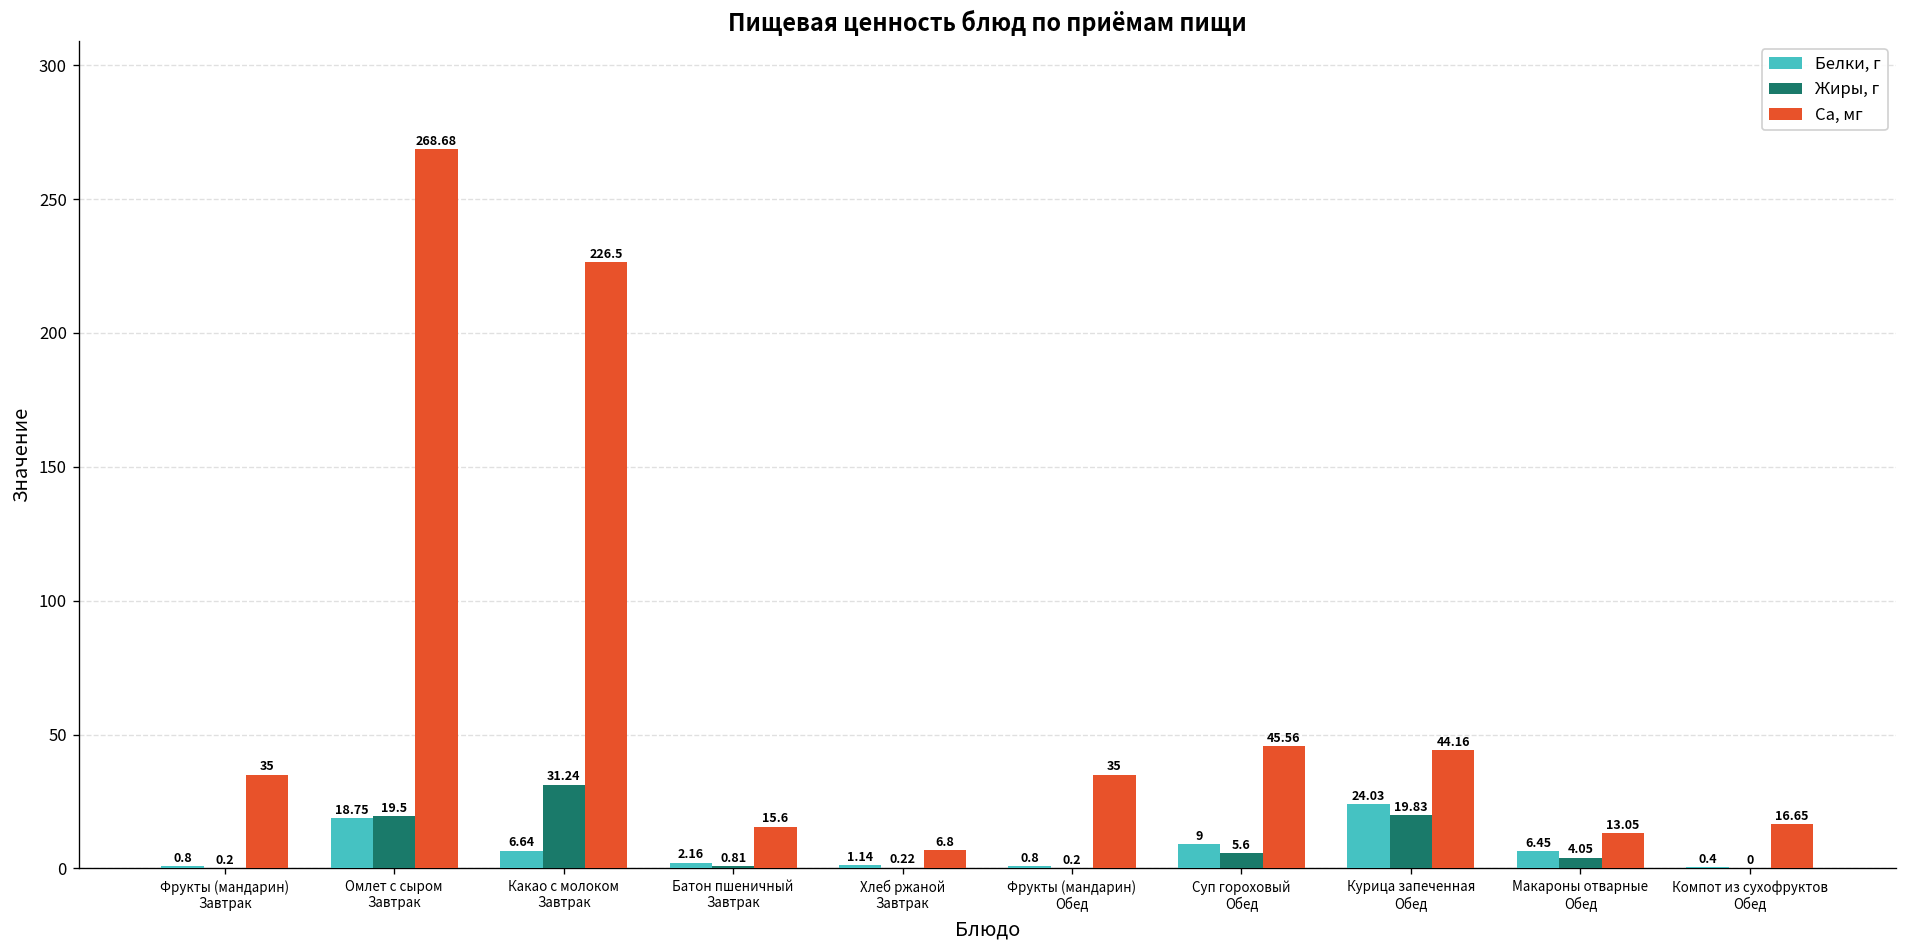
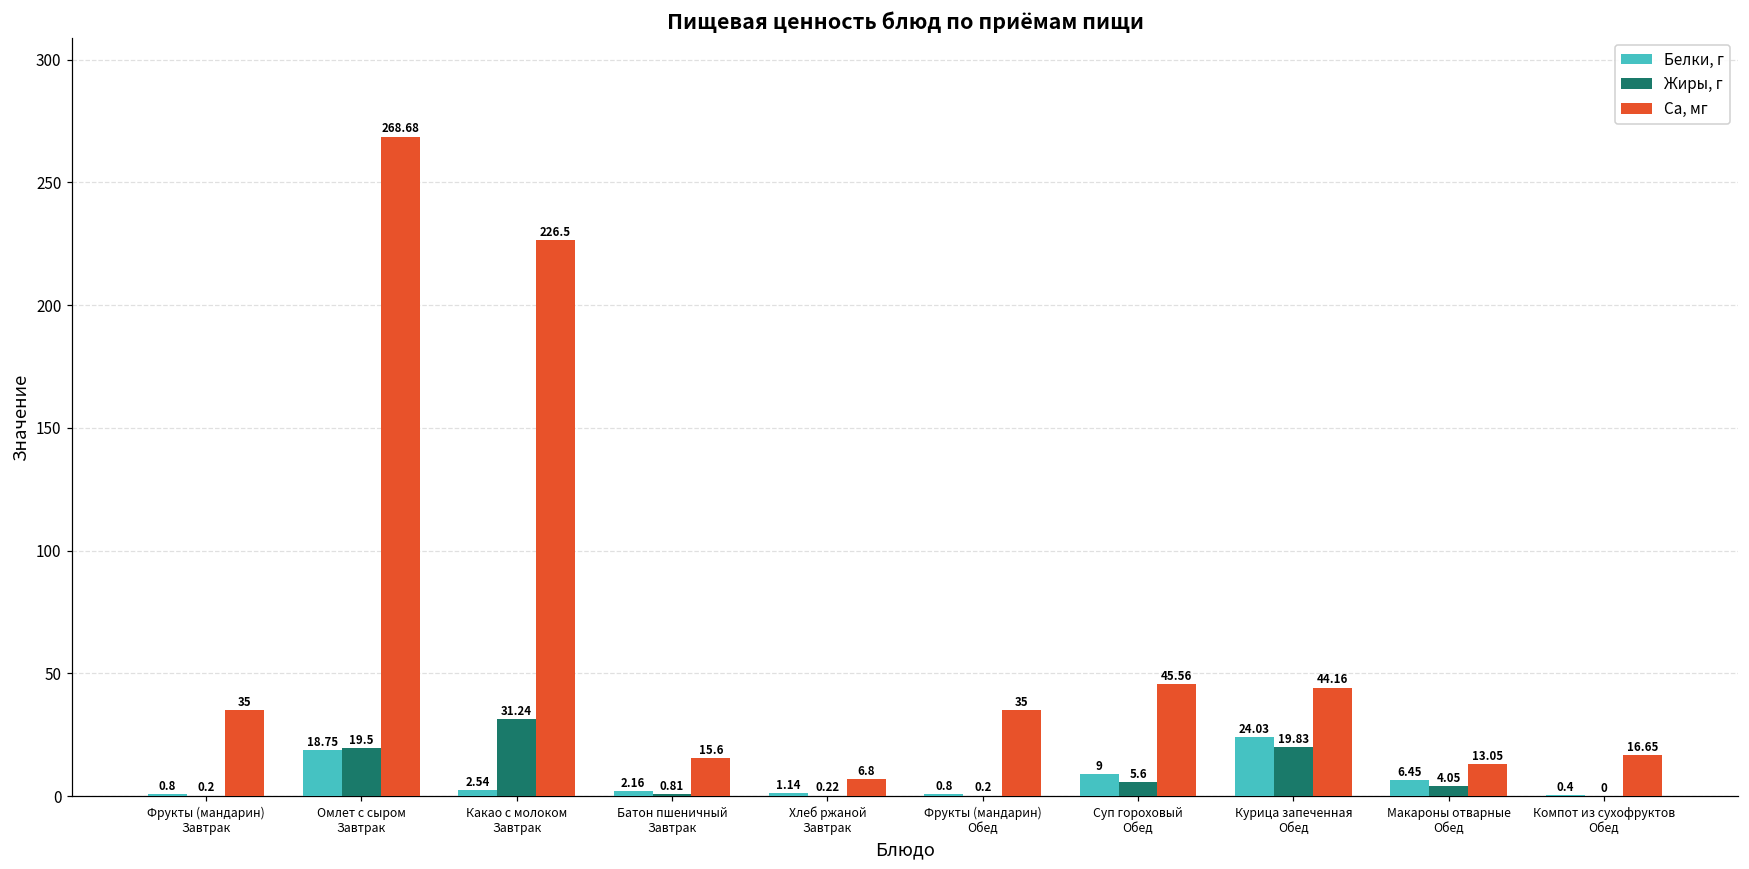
Белки, г, Какао с молоком Завтрак: 6.64 -> 2.54
